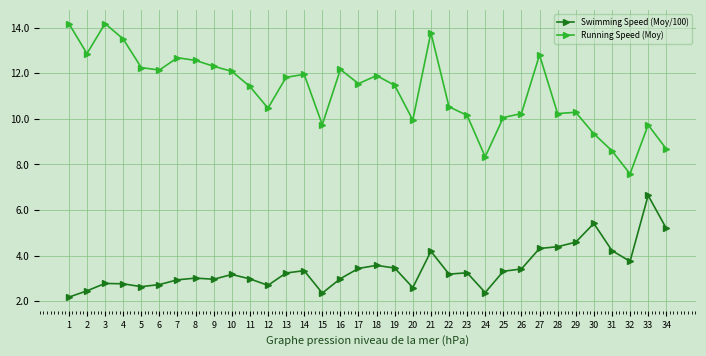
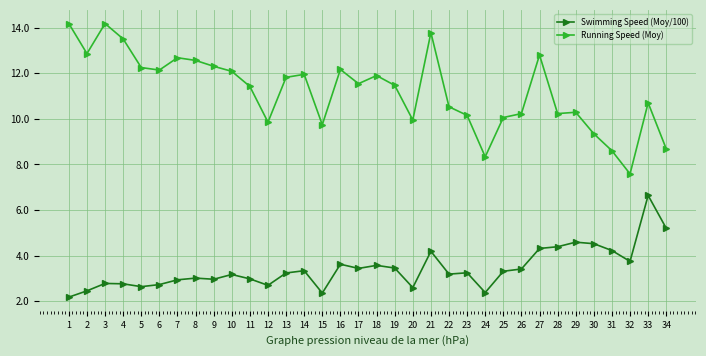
Running Speed (Moy), 12: 10.5 -> 9.9
Swimming Speed (Moy/100), 16: 3.0 -> 3.6
Swimming Speed (Moy/100), 30: 5.4 -> 4.5
Running Speed (Moy), 33: 9.7 -> 10.7
